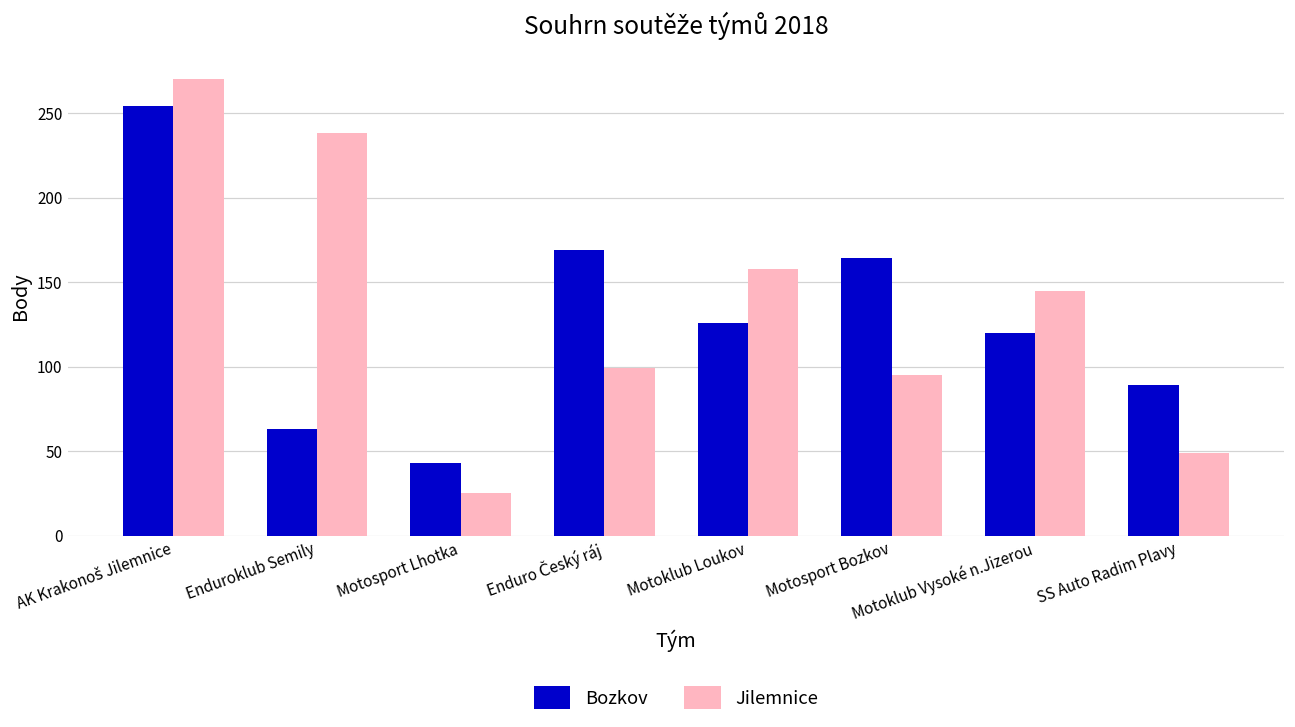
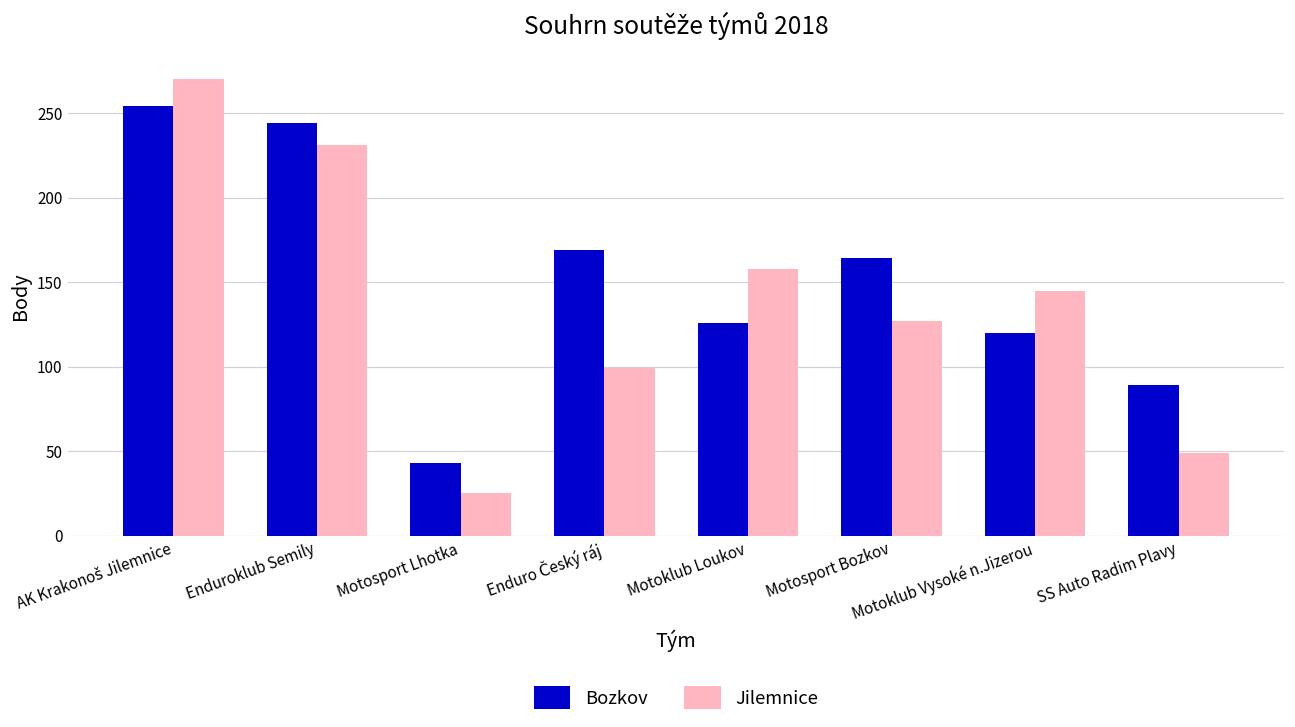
Bozkov, Enduroklub Semily: 63 -> 244
Jilemnice, Enduroklub Semily: 238 -> 231
Jilemnice, Motosport Bozkov: 95 -> 127
